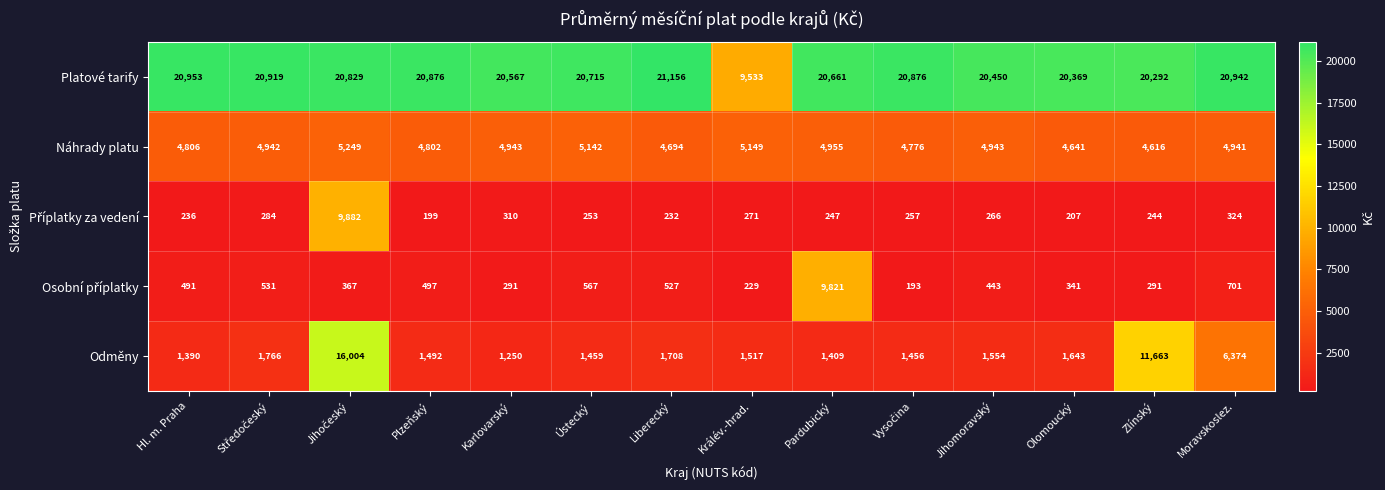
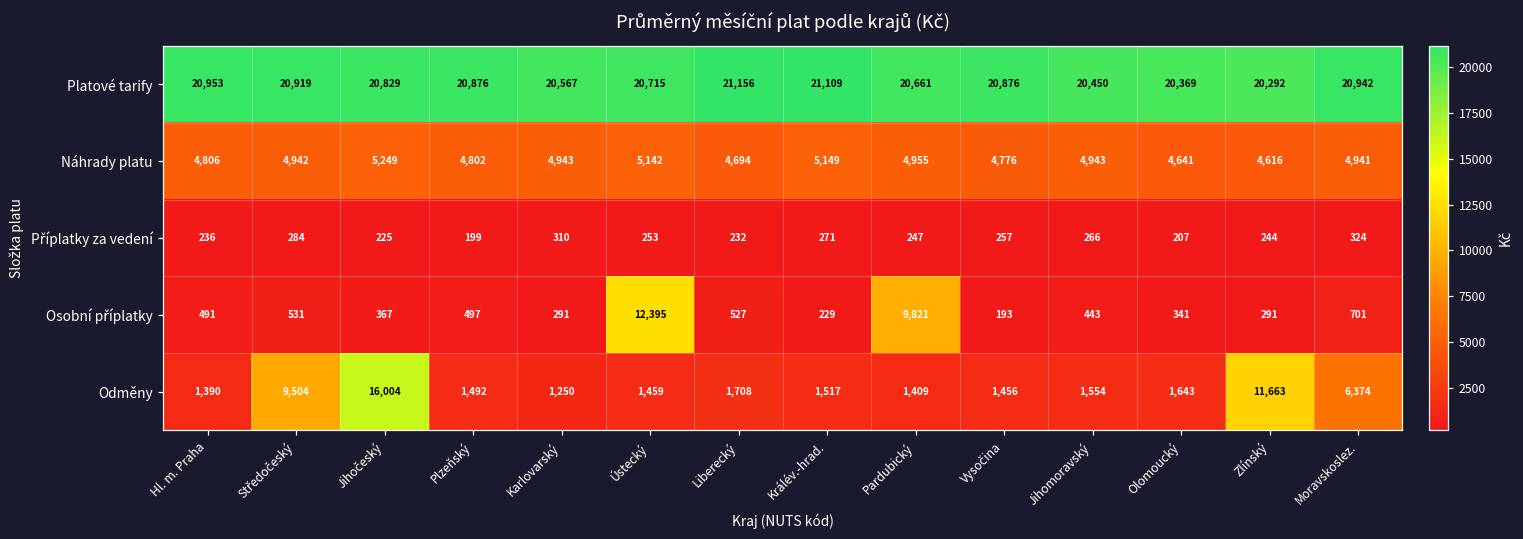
Platové tarify, Králév.-hrad.: 9,533 -> 21,109
Příplatky za vedení, Jihočeský: 9,882 -> 225
Osobní příplatky, Ústecký: 567 -> 12,395
Odměny, Středočeský: 1,766 -> 9,504
